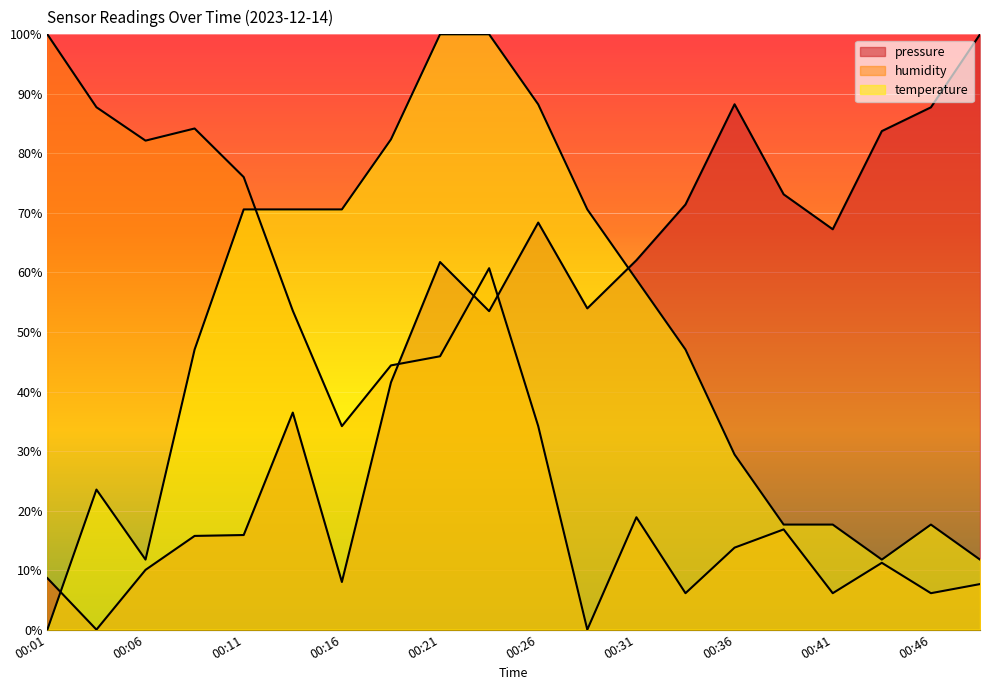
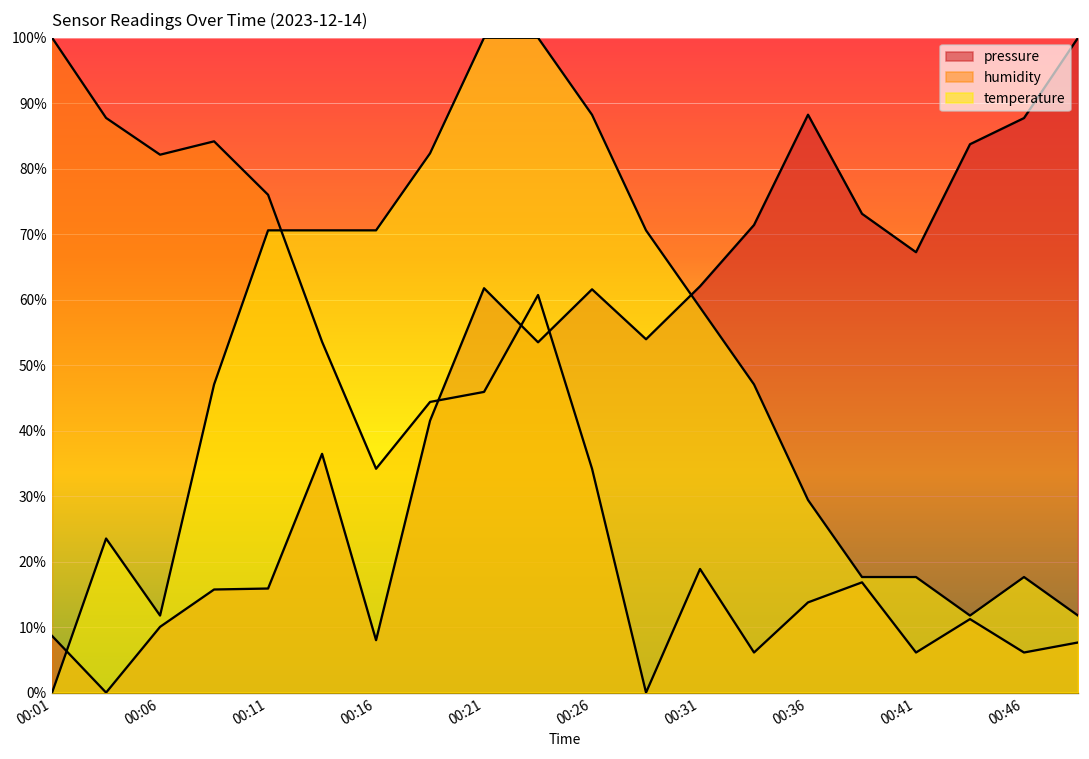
pressure, 00:26: 68% -> 62%
